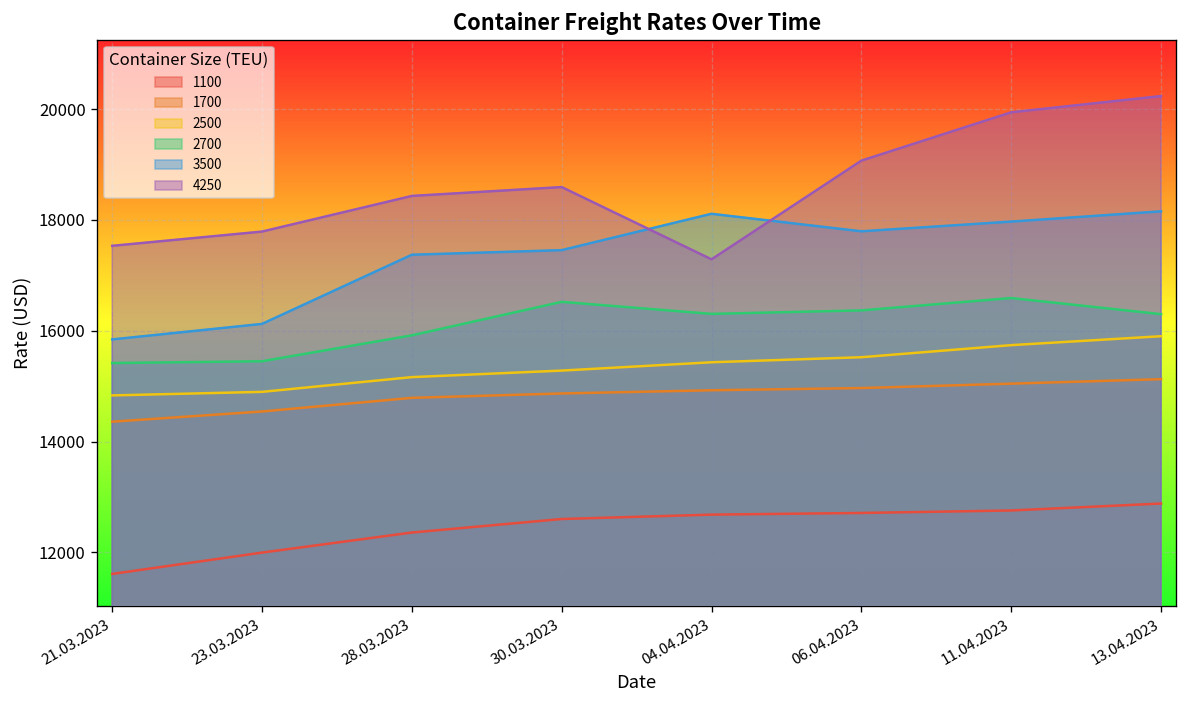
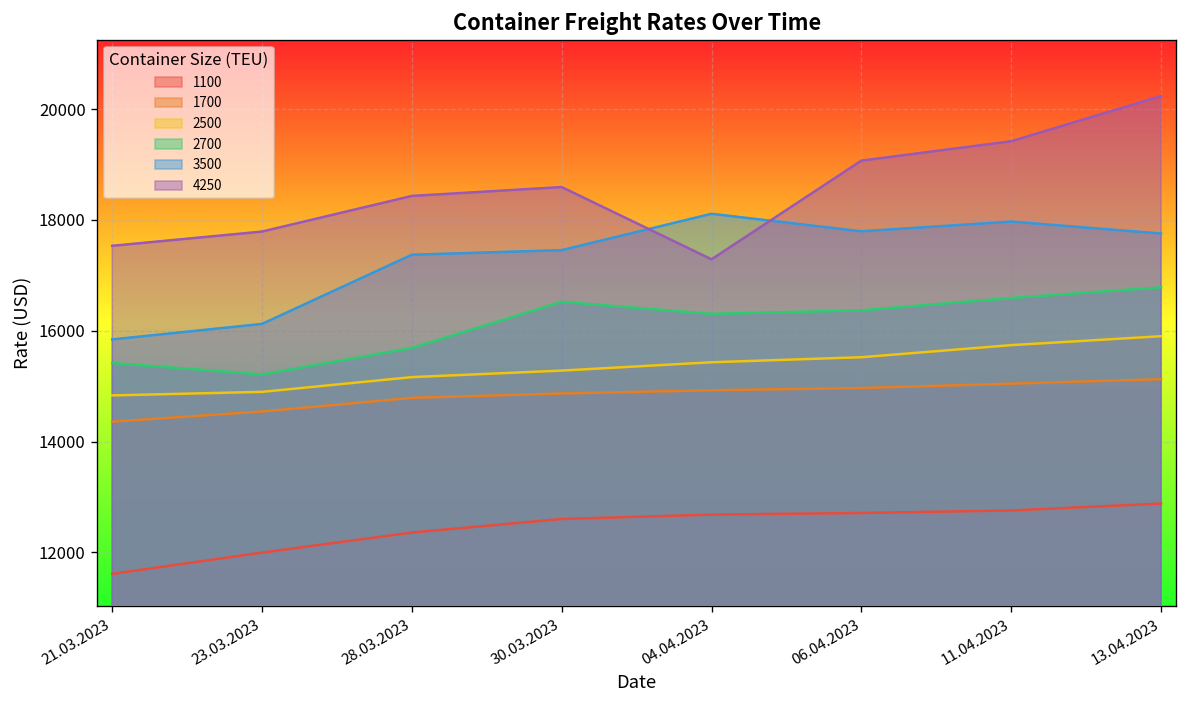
2700, 23.03.2023: 15500 -> 15200
2700, 28.03.2023: 15900 -> 15700
4250, 11.04.2023: 19900 -> 19400
2700, 13.04.2023: 16300 -> 16800
3500, 13.04.2023: 18200 -> 17800
